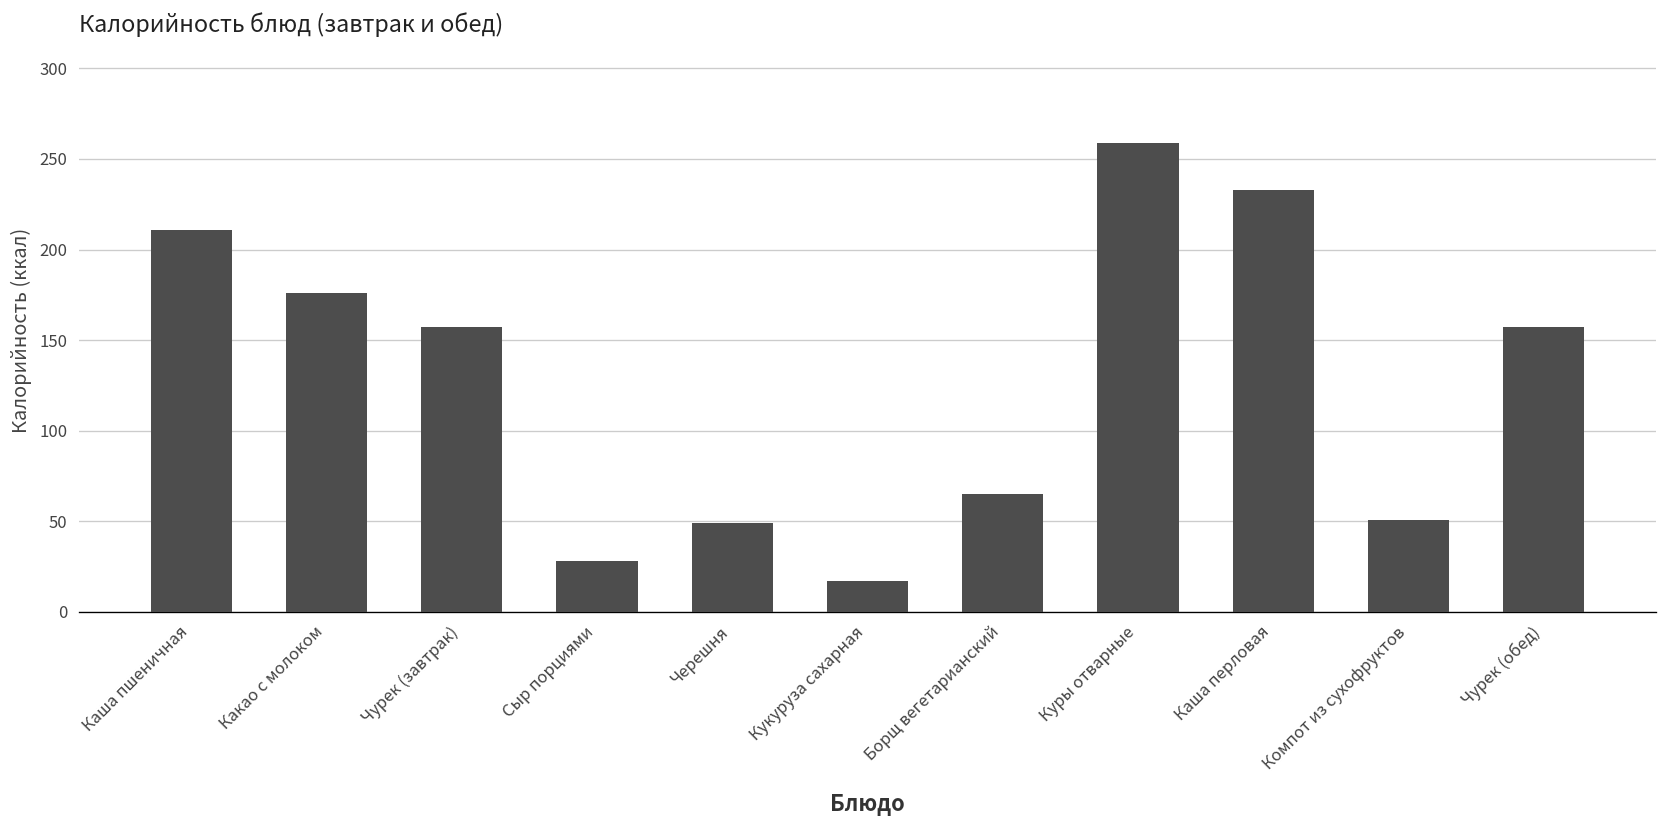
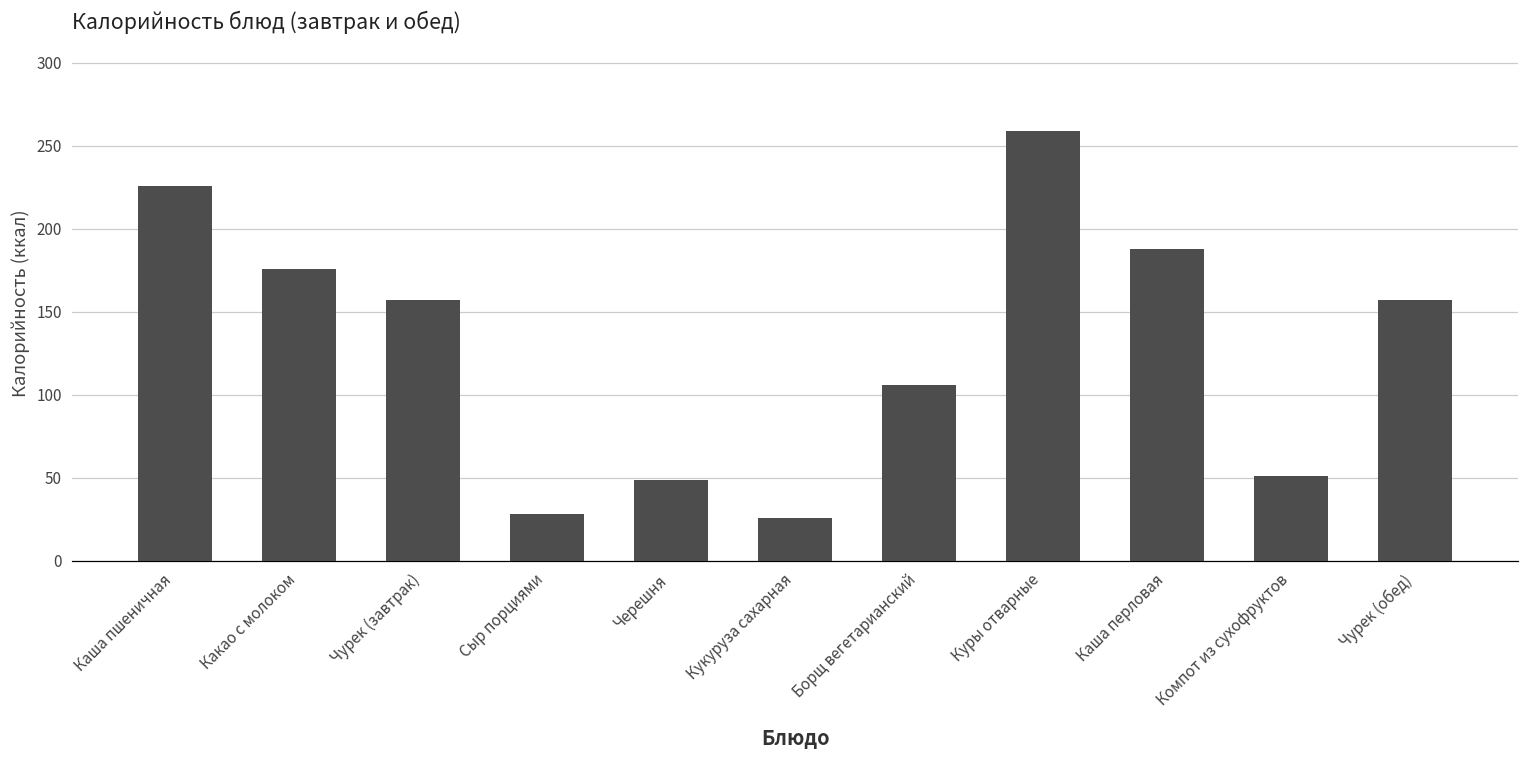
Каша пшеничная: 211 -> 226
Кукуруза сахарная: 17 -> 26
Борщ вегетарианский: 65 -> 106
Каша перловая: 233 -> 188
